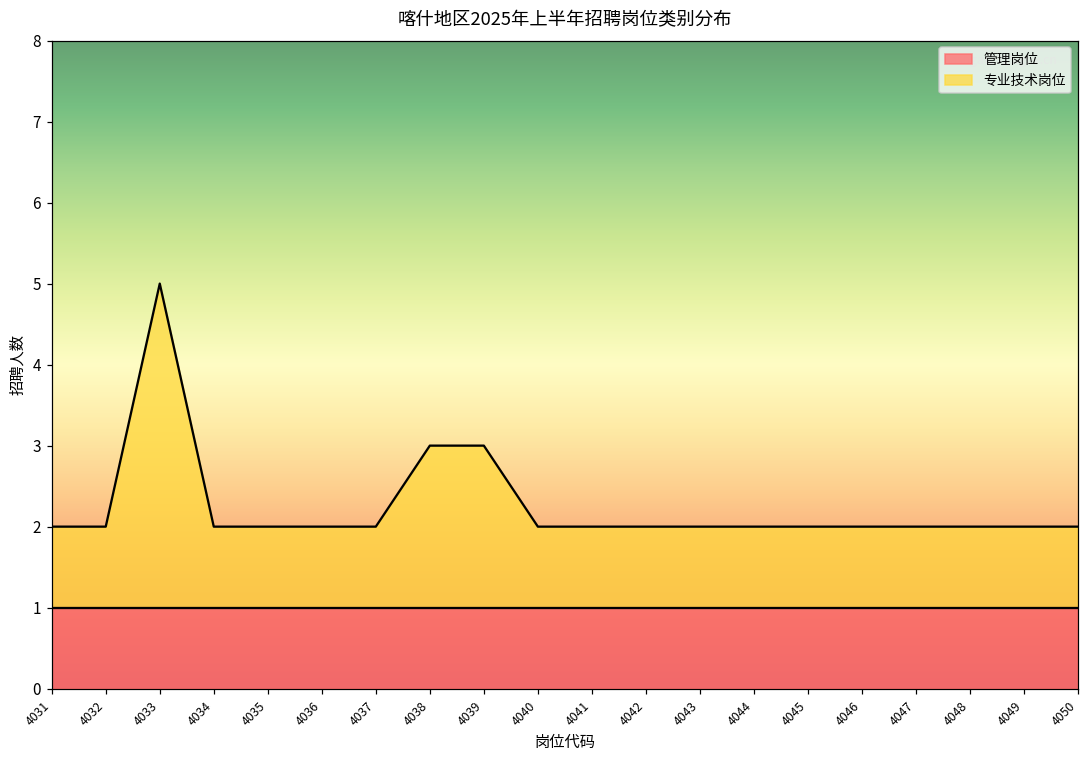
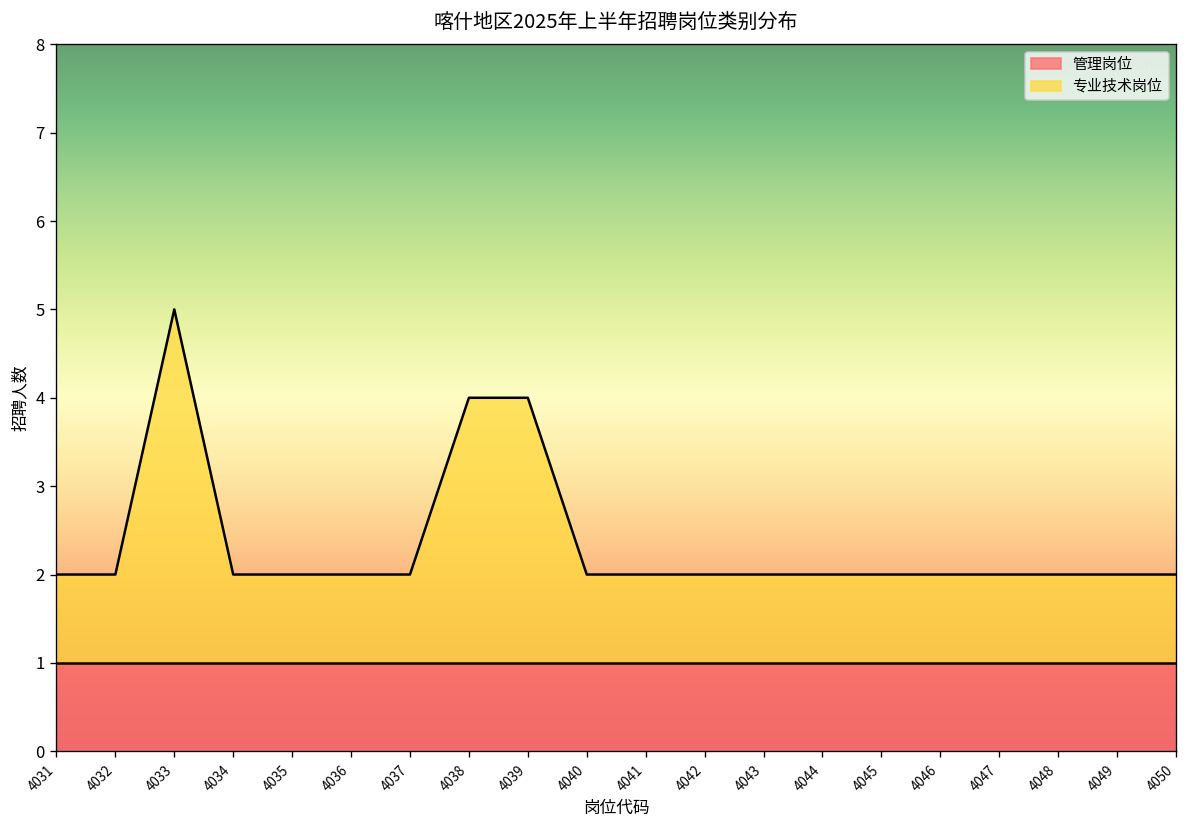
专业技术岗位, 4038: 3.0 -> 4.0
专业技术岗位, 4039: 3.0 -> 4.0
